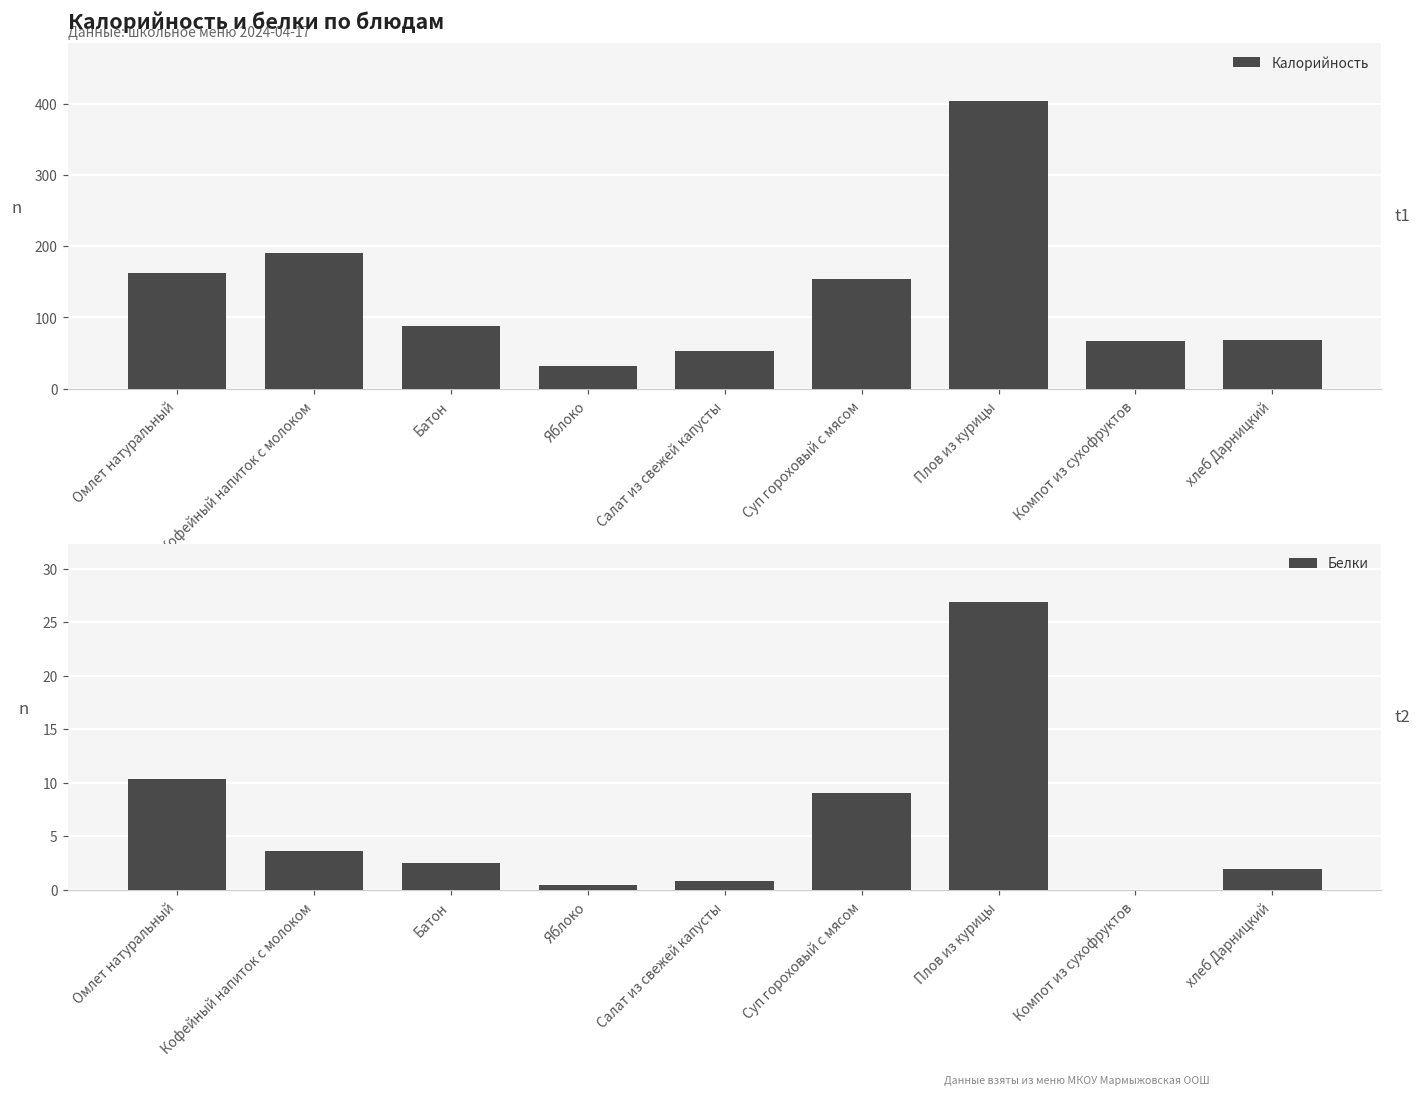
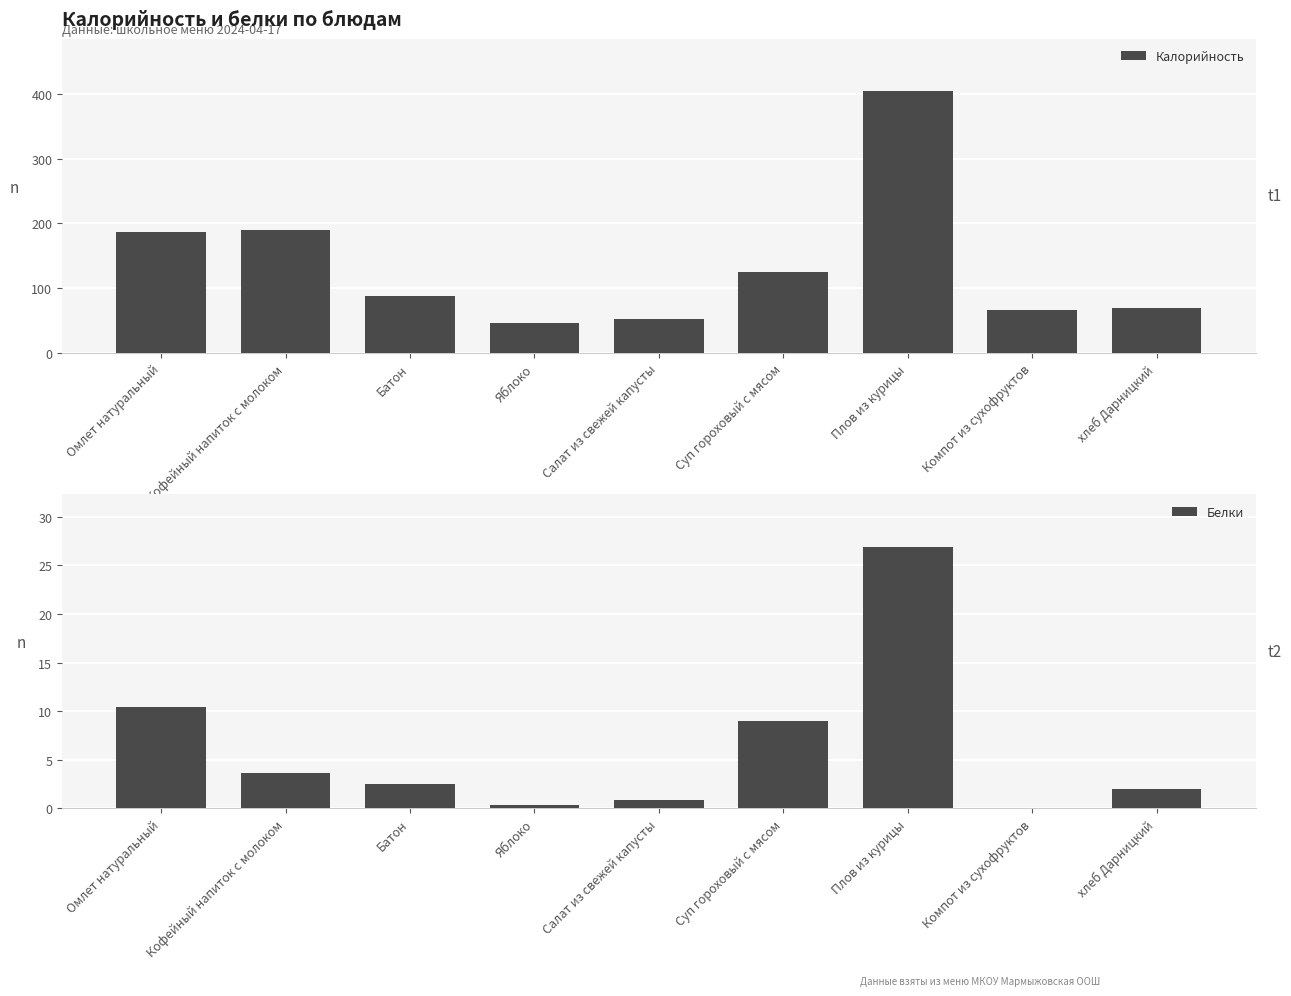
Калорийность и белки по блюдам, Омлет натуральный: 160 -> 190
Калорийность и белки по блюдам, Яблоко: 30 -> 50
Калорийность и белки по блюдам, Суп гороховый с мясом: 150 -> 120
